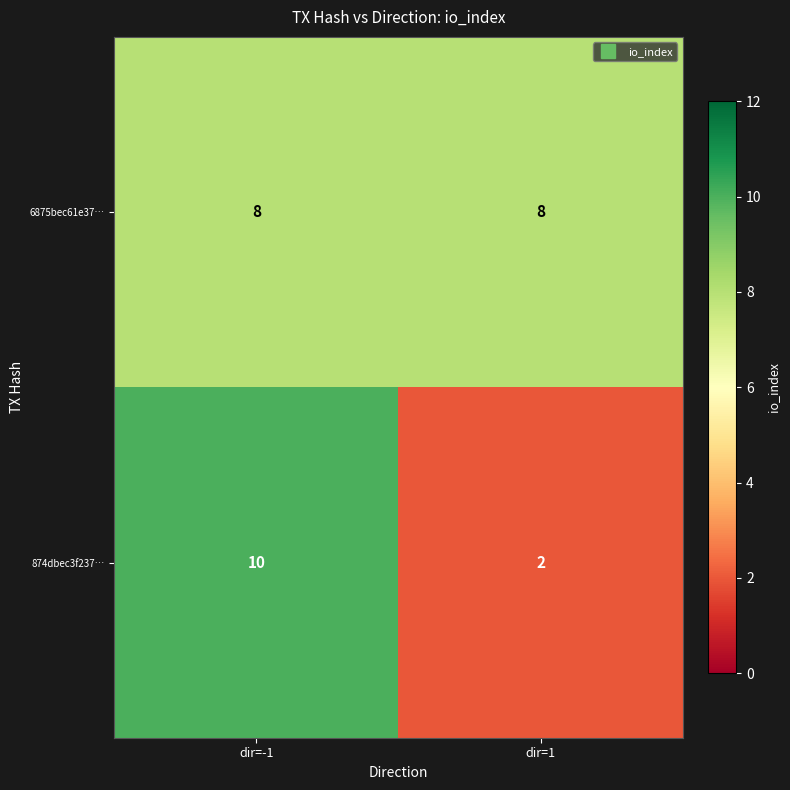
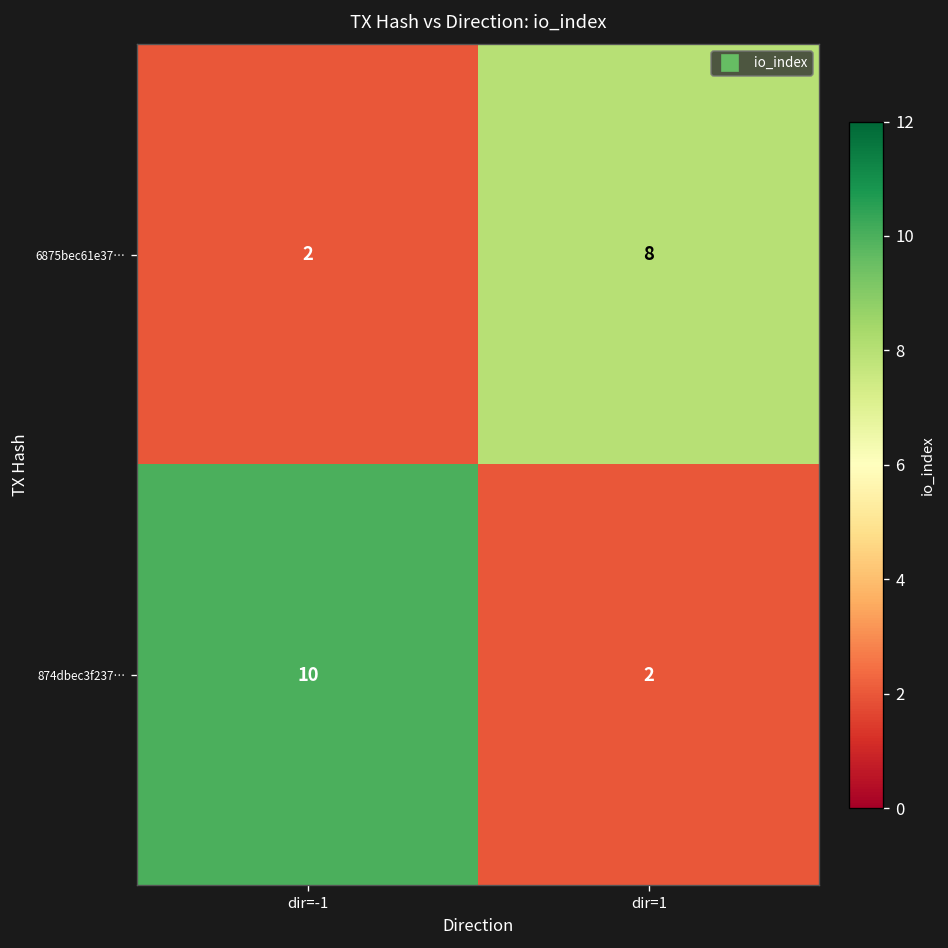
6875bec61e37…, dir=-1: 8 -> 2
